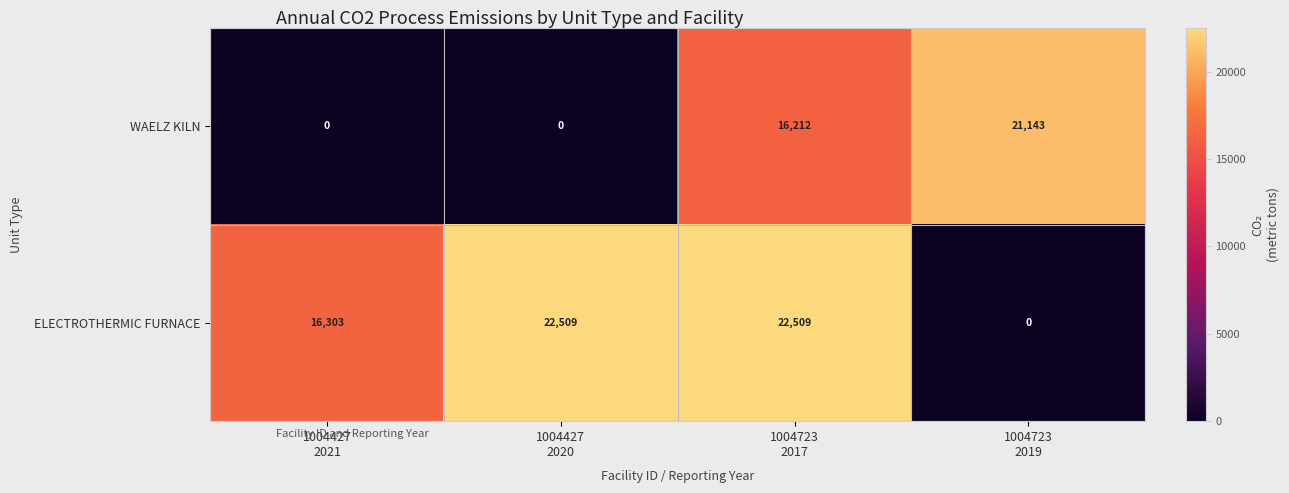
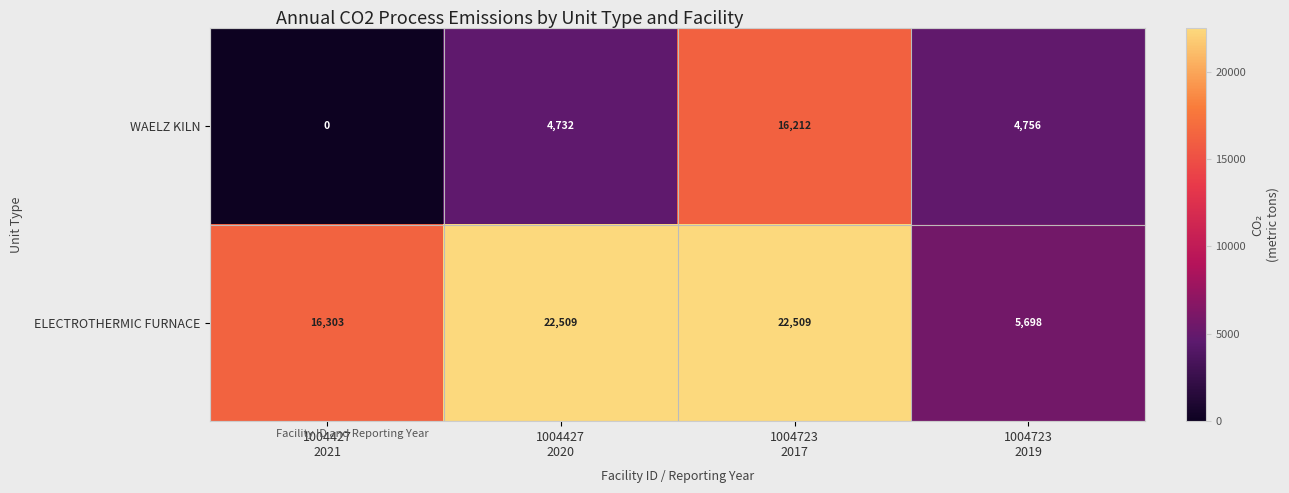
WAELZ KILN, 1004427 2020: 0 -> 4,732
WAELZ KILN, 1004723 2019: 21,143 -> 4,756
ELECTROTHERMIC FURNACE, 1004723 2019: 0 -> 5,698
